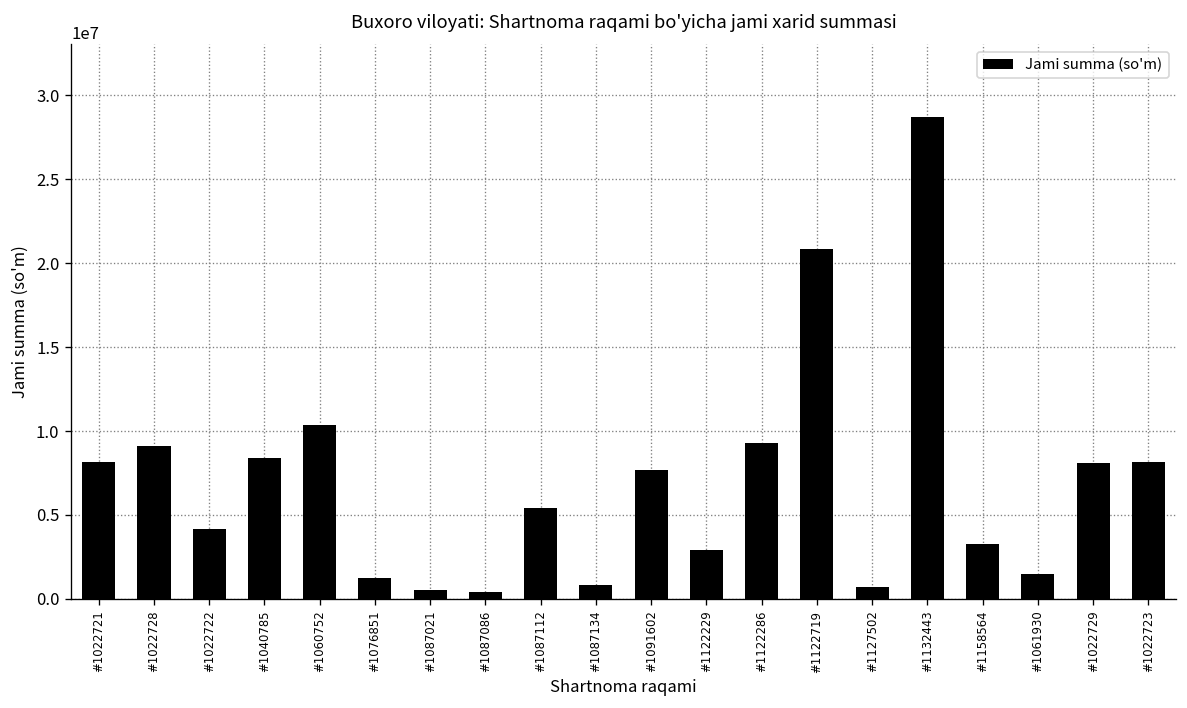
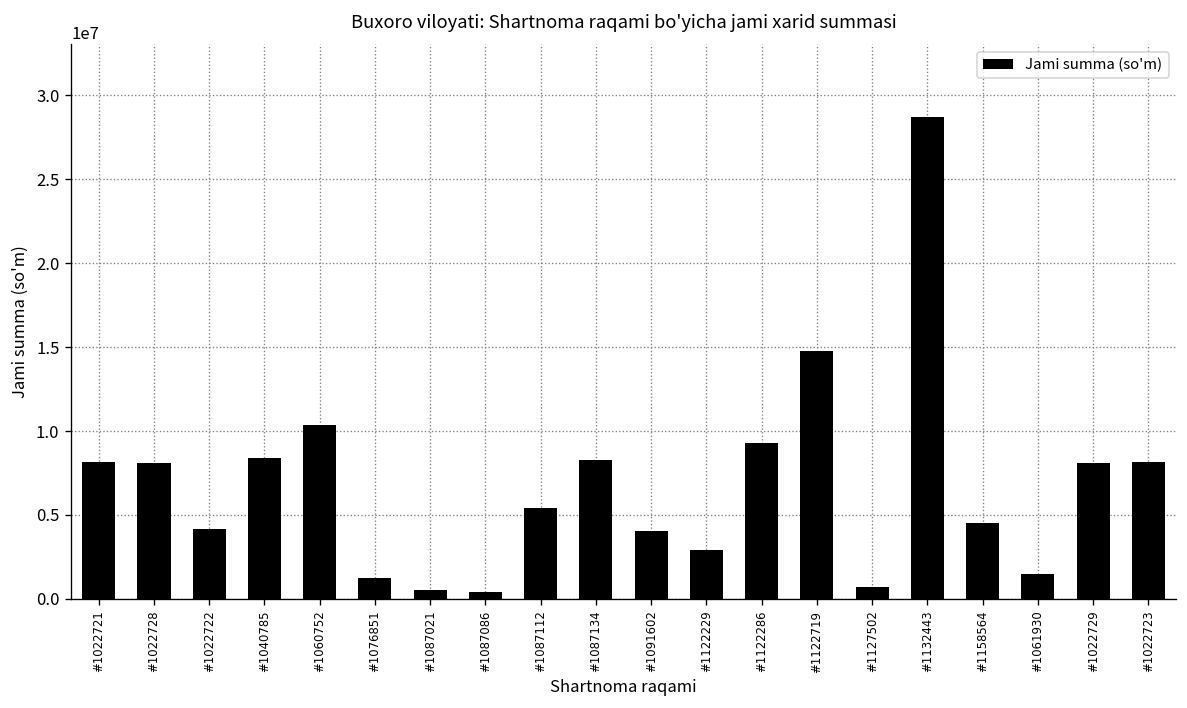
#1022728: 9100000 -> 8100000
#1087134: 800000 -> 8300000
#1091602: 7700000 -> 4000000
#1122719: 20900000 -> 14800000
#1158564: 3300000 -> 4600000
